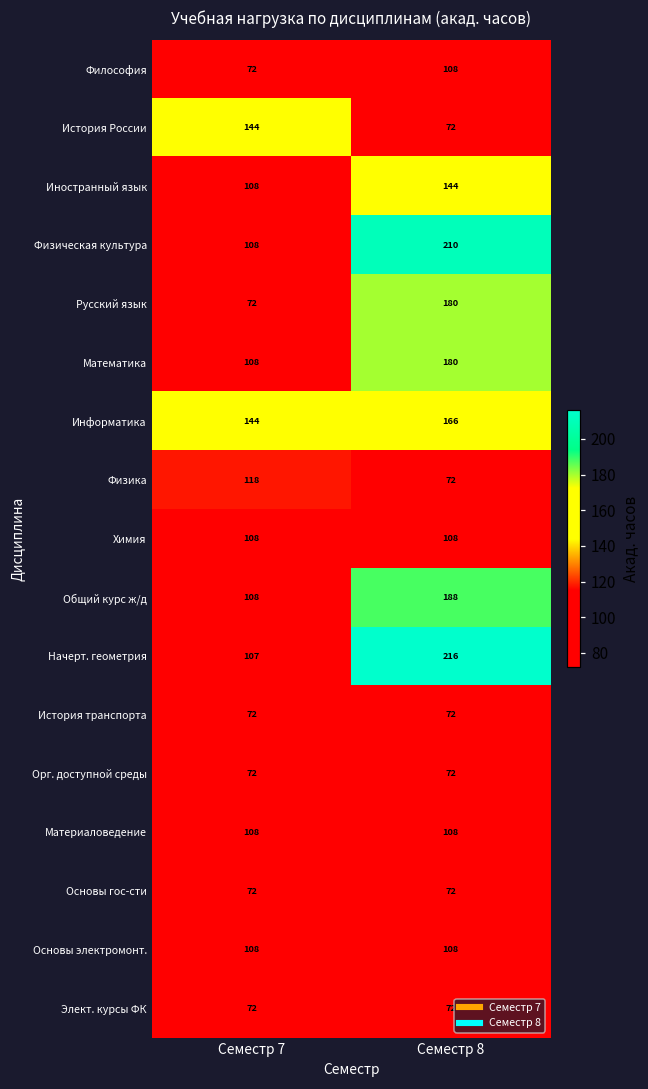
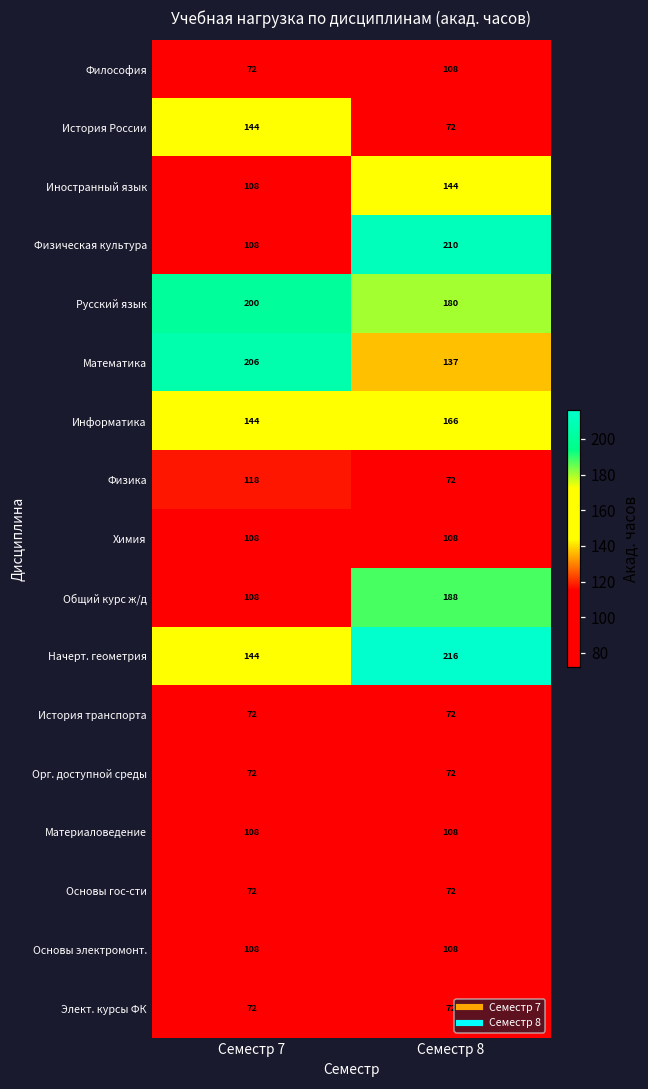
Русский язык, Семестр 7: 72 -> 200
Математика, Семестр 7: 108 -> 206
Математика, Семестр 8: 180 -> 137
Начерт. геометрия, Семестр 7: 107 -> 144
